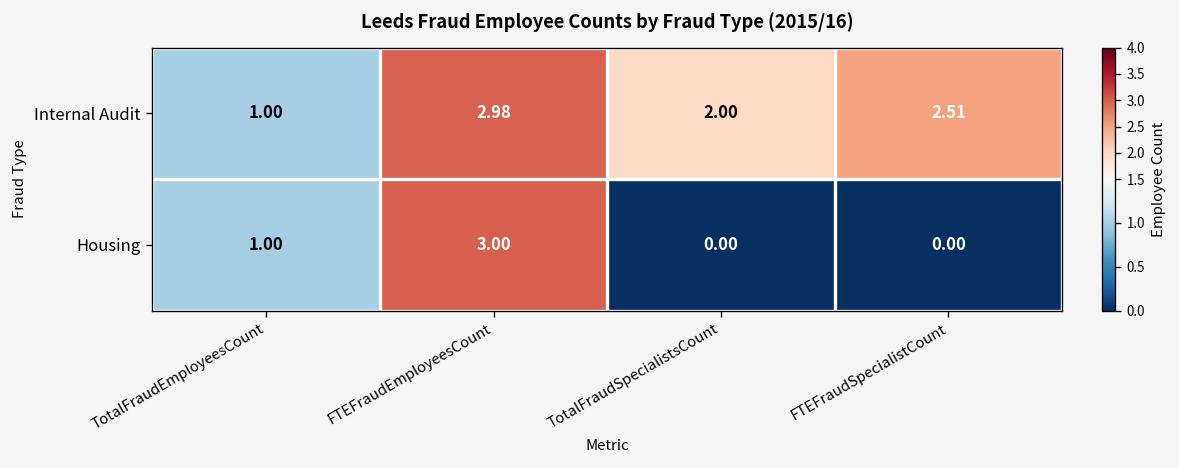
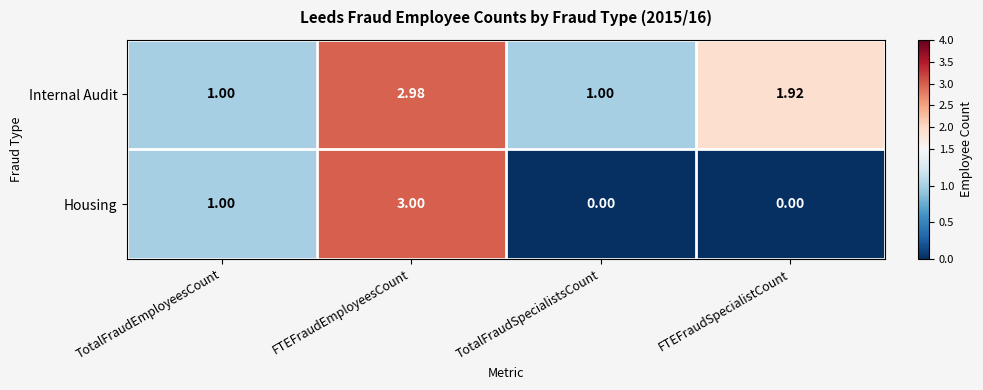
Internal Audit, TotalFraudSpecialistsCount: 2.00 -> 1.00
Internal Audit, FTEFraudSpecialistCount: 2.51 -> 1.92
